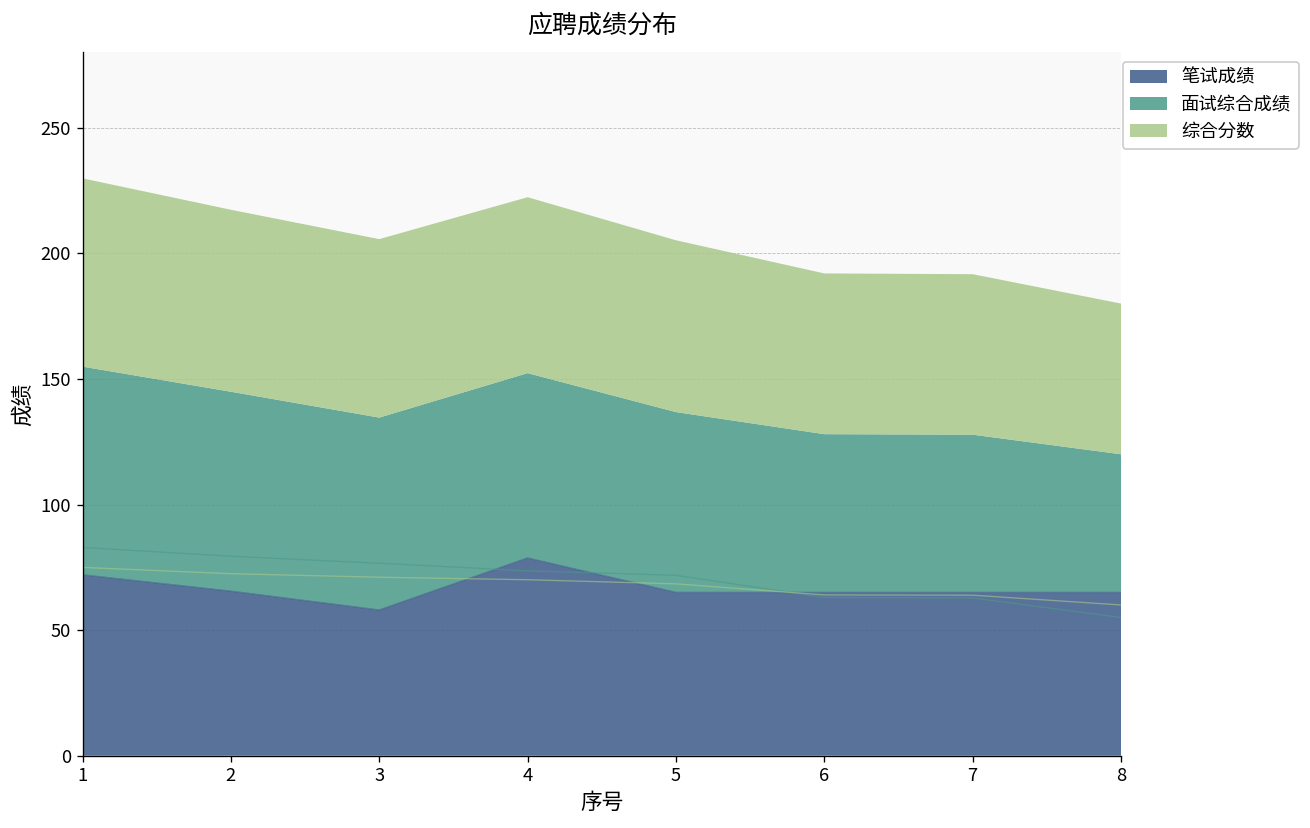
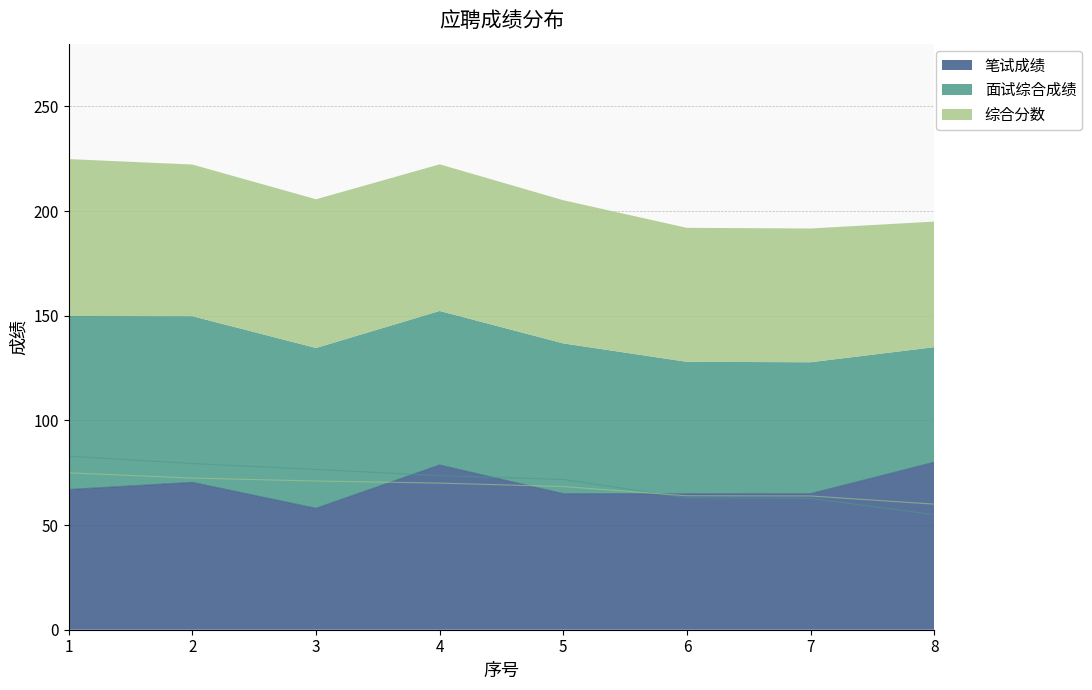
笔试成绩, 1: 72 -> 67
笔试成绩, 2: 66 -> 70
笔试成绩, 8: 65 -> 80
